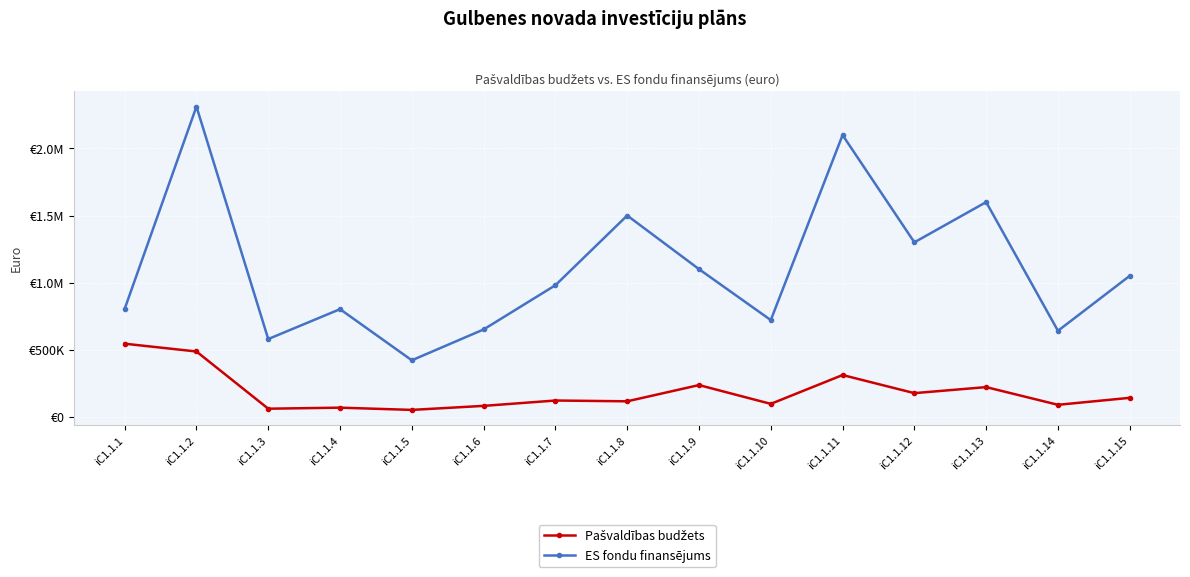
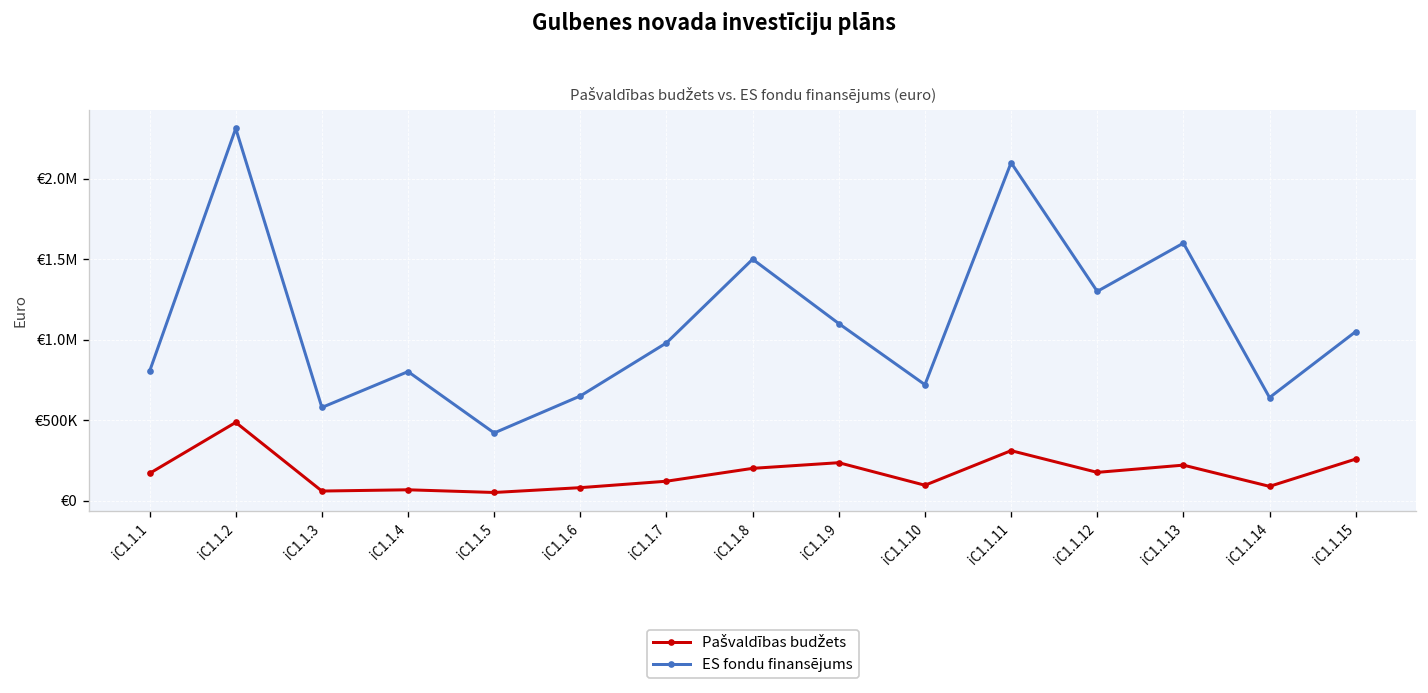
Pašvaldības budžets, iC1.1.1: €540000 -> €170000
Pašvaldības budžets, iC1.1.8: €110000 -> €200000
Pašvaldības budžets, iC1.1.15: €140000 -> €260000
